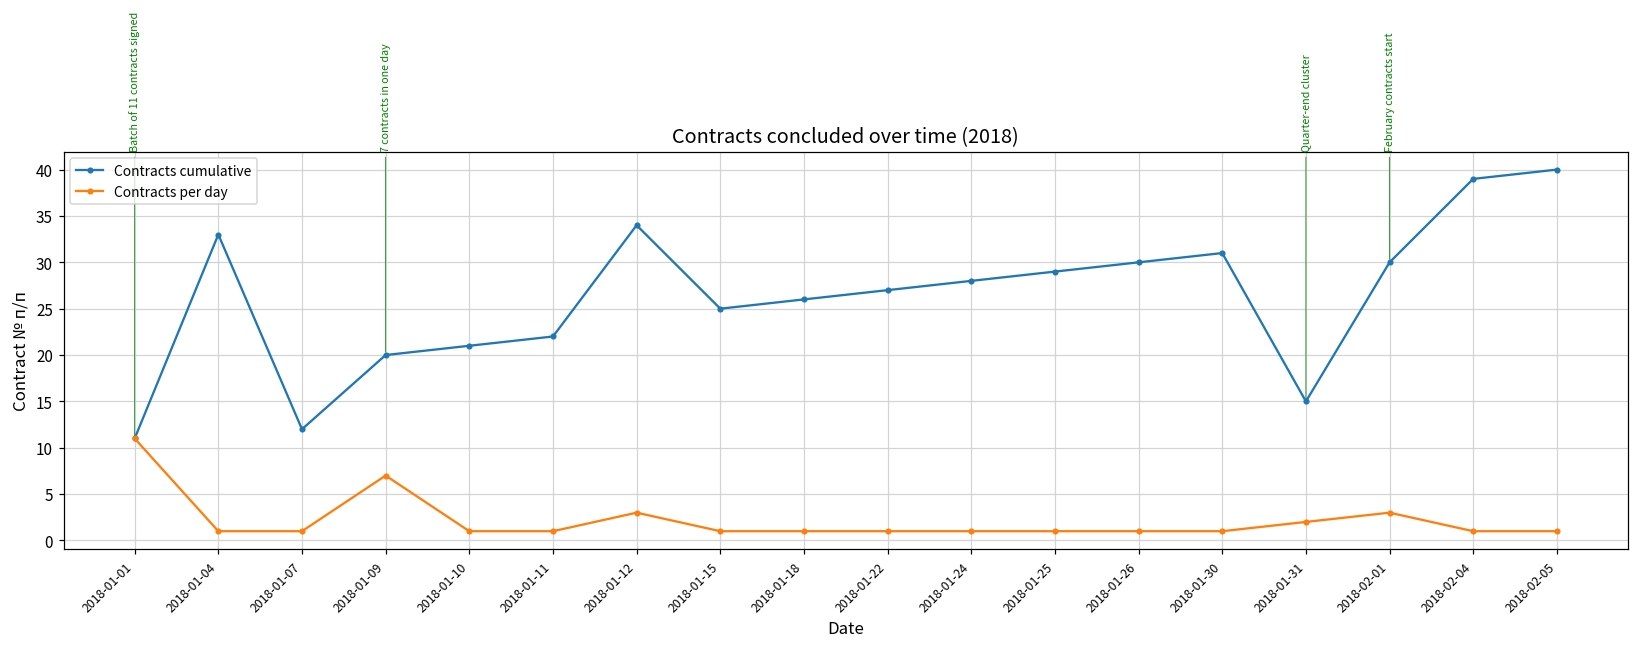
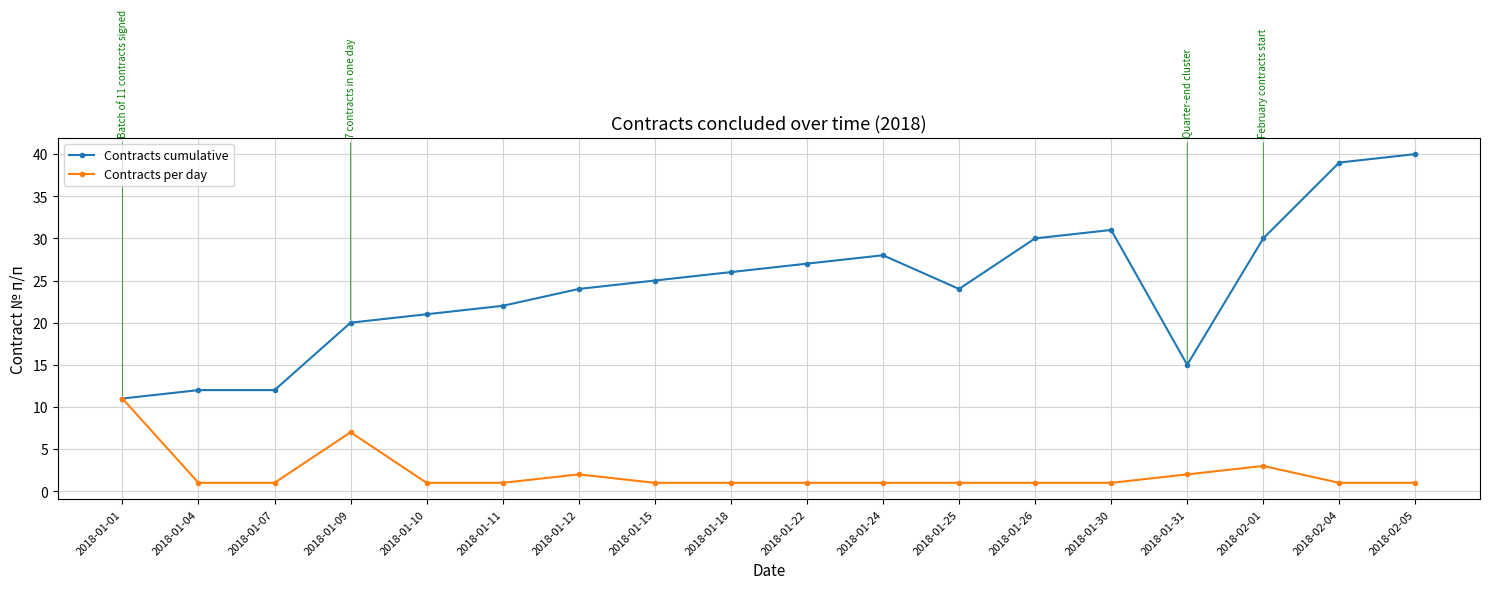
Contracts cumulative, 2018-01-04: 33 -> 12
Contracts cumulative, 2018-01-12: 34 -> 24
Contracts per day, 2018-01-12: 3 -> 2
Contracts cumulative, 2018-01-25: 29 -> 24
